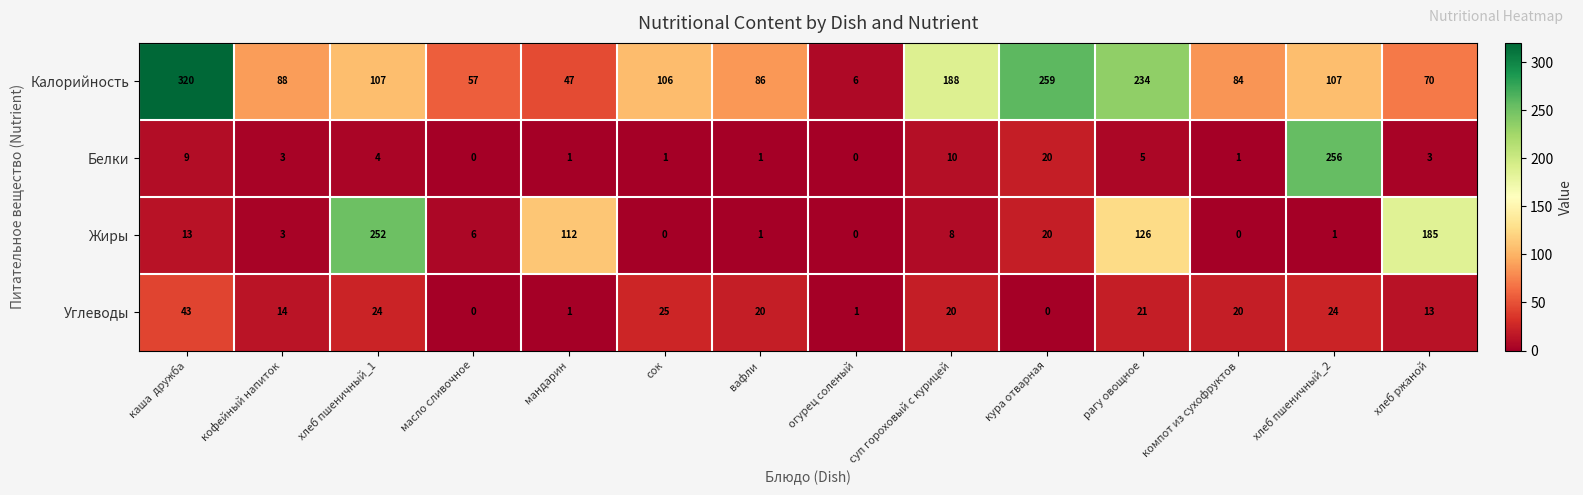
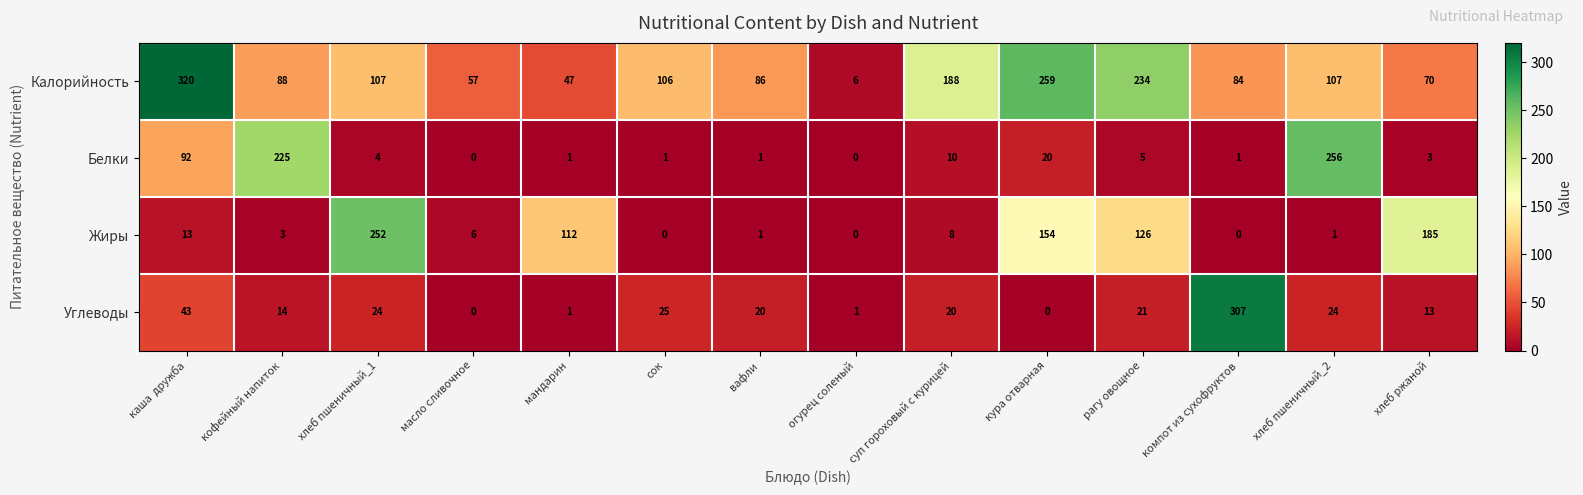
Белки, каша дружба: 9 -> 92
Белки, кофейный напиток: 3 -> 225
Жиры, кура отварная: 20 -> 154
Углеводы, компот из сухофруктов: 20 -> 307
